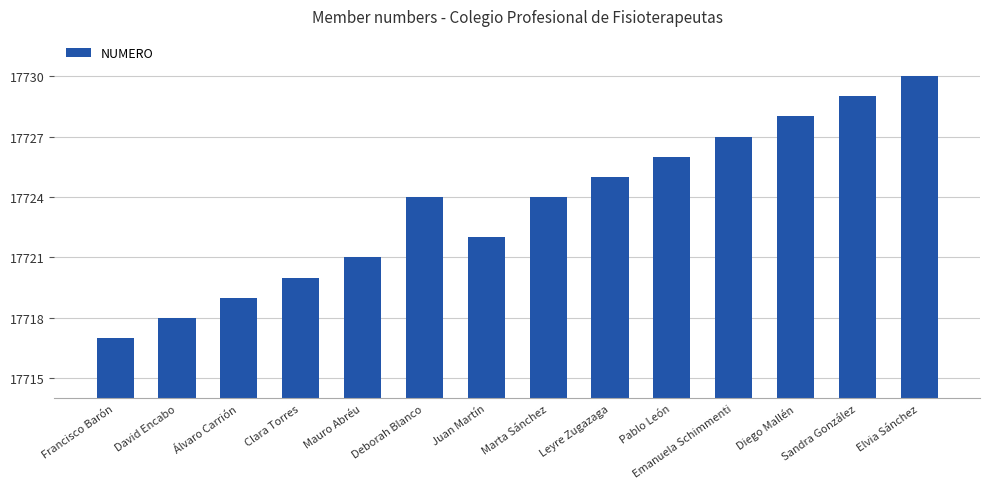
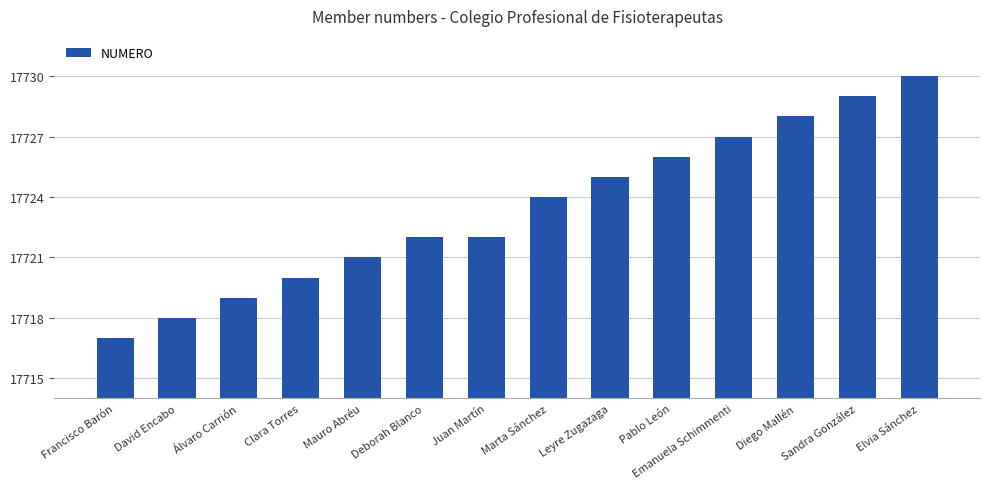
Deborah Blanco: 17724 -> 17722
